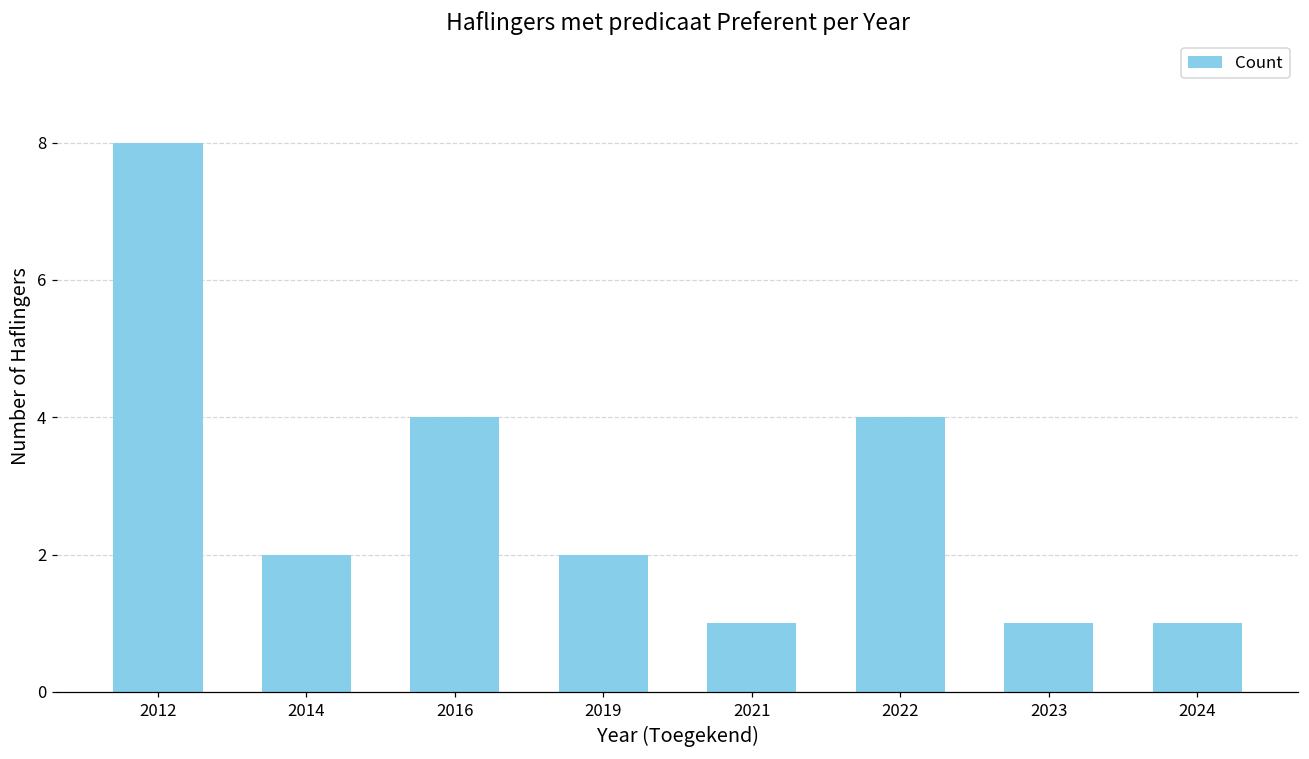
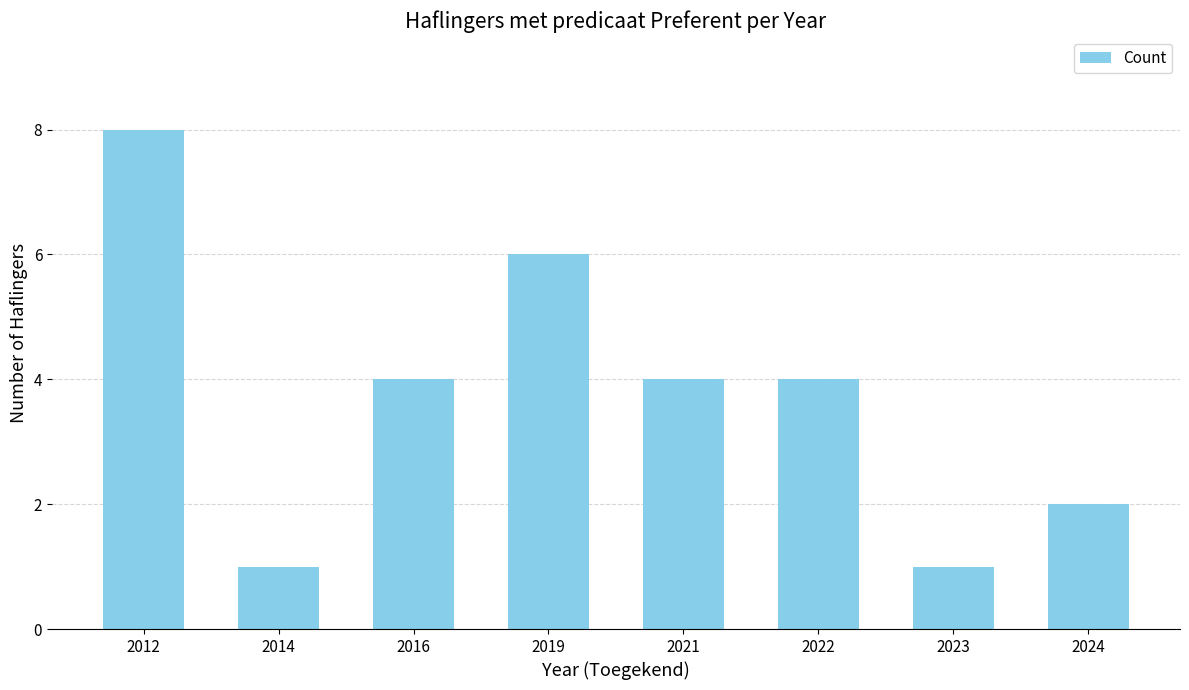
2014: 2 -> 1
2019: 2 -> 6
2021: 1 -> 4
2024: 1 -> 2
